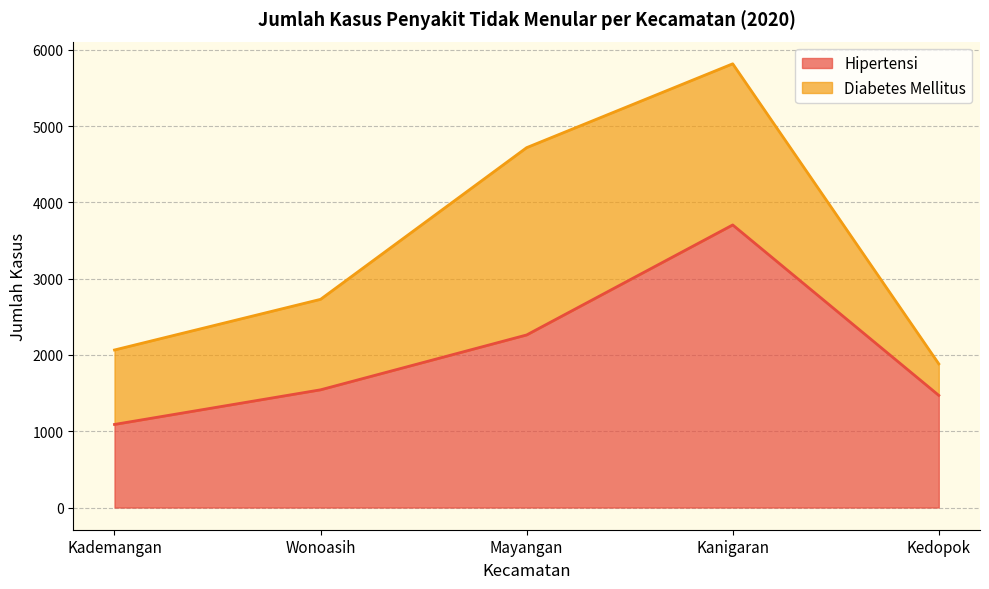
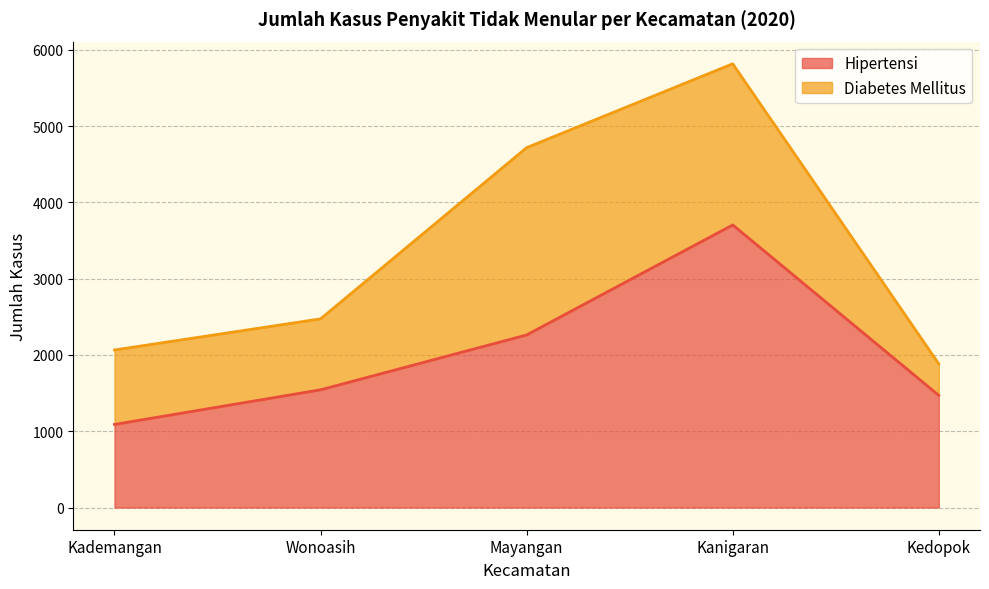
Diabetes Mellitus, Wonoasih: 1200 -> 900
